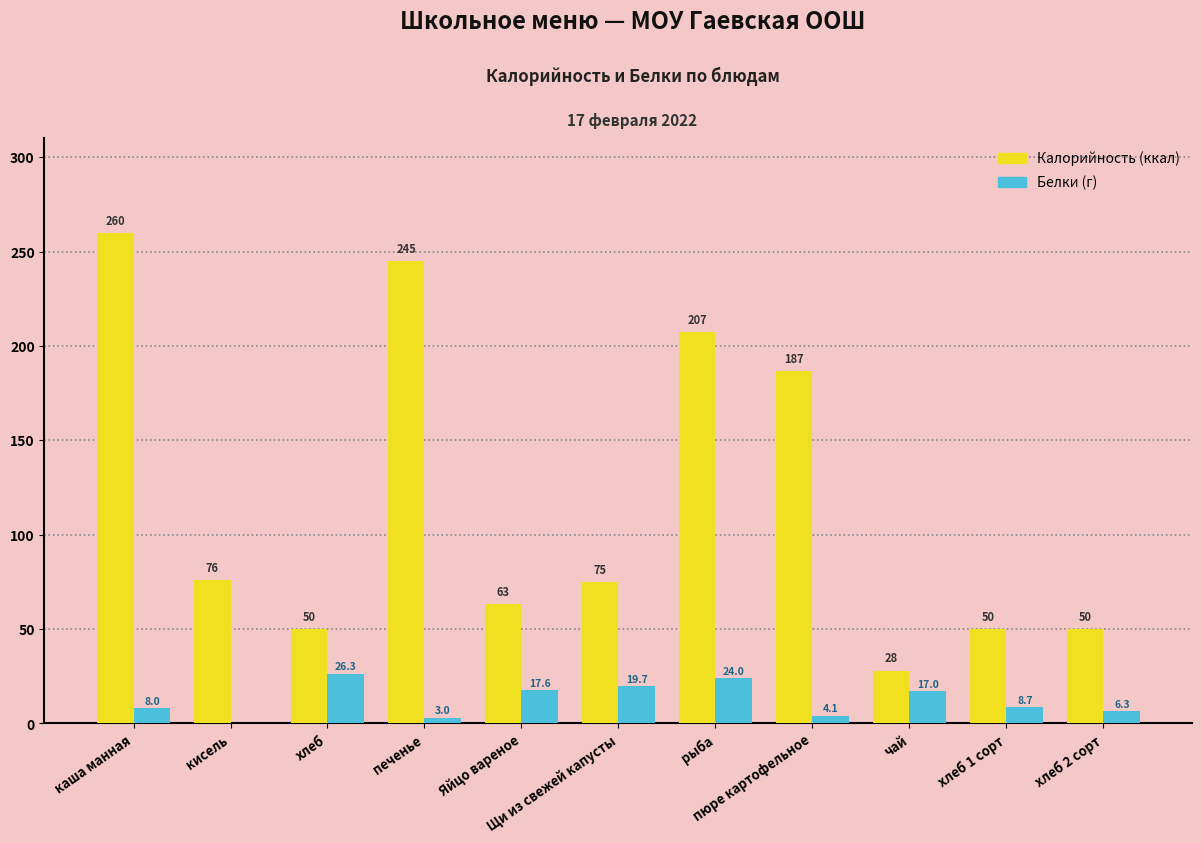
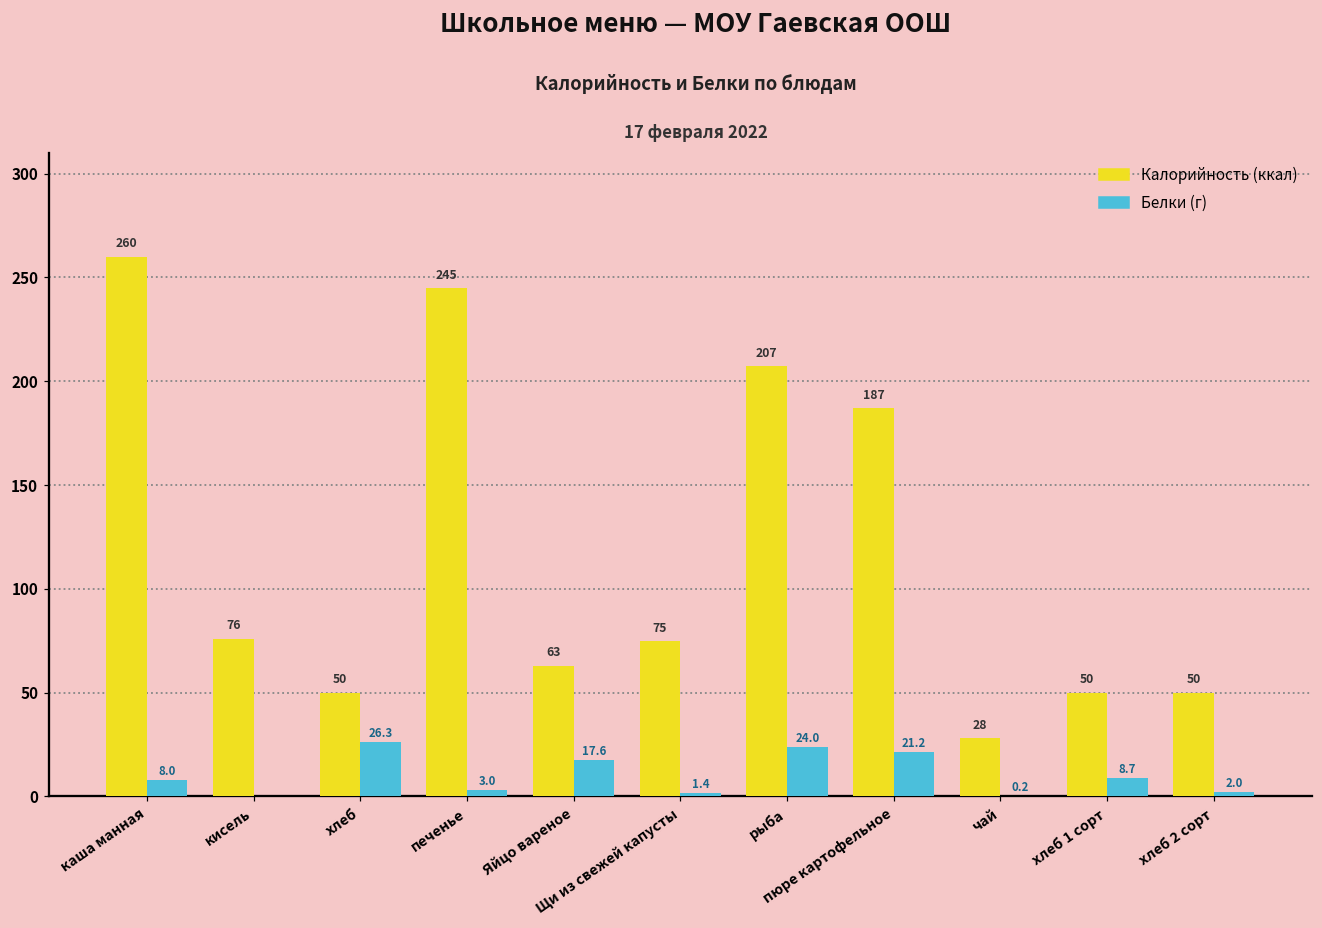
Белки (г), Щи из свежей капусты: 19.7 -> 1.4
Белки (г), пюре картофельное: 4.1 -> 21.2
Белки (г), чай: 17.0 -> 0.2
Белки (г), хлеб 2 сорт: 6.3 -> 2.0
